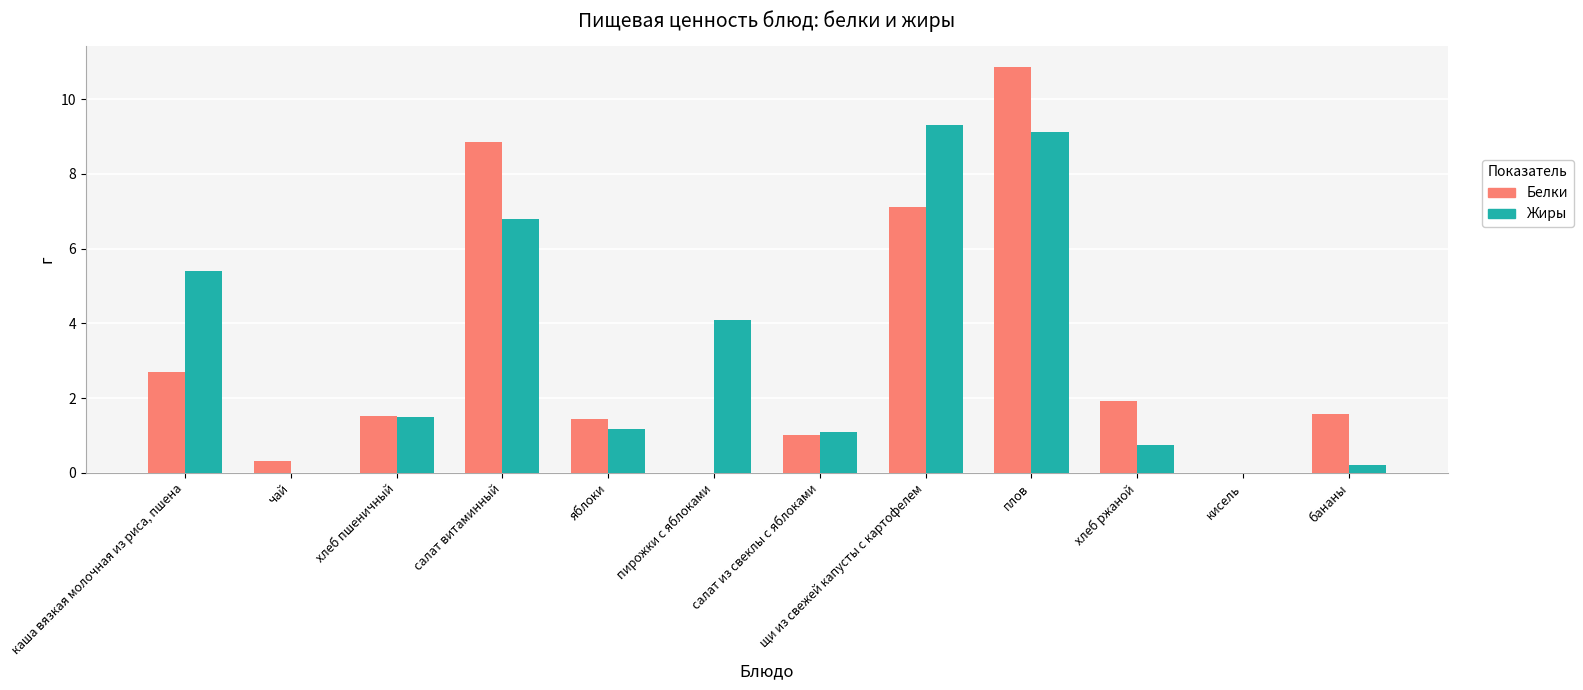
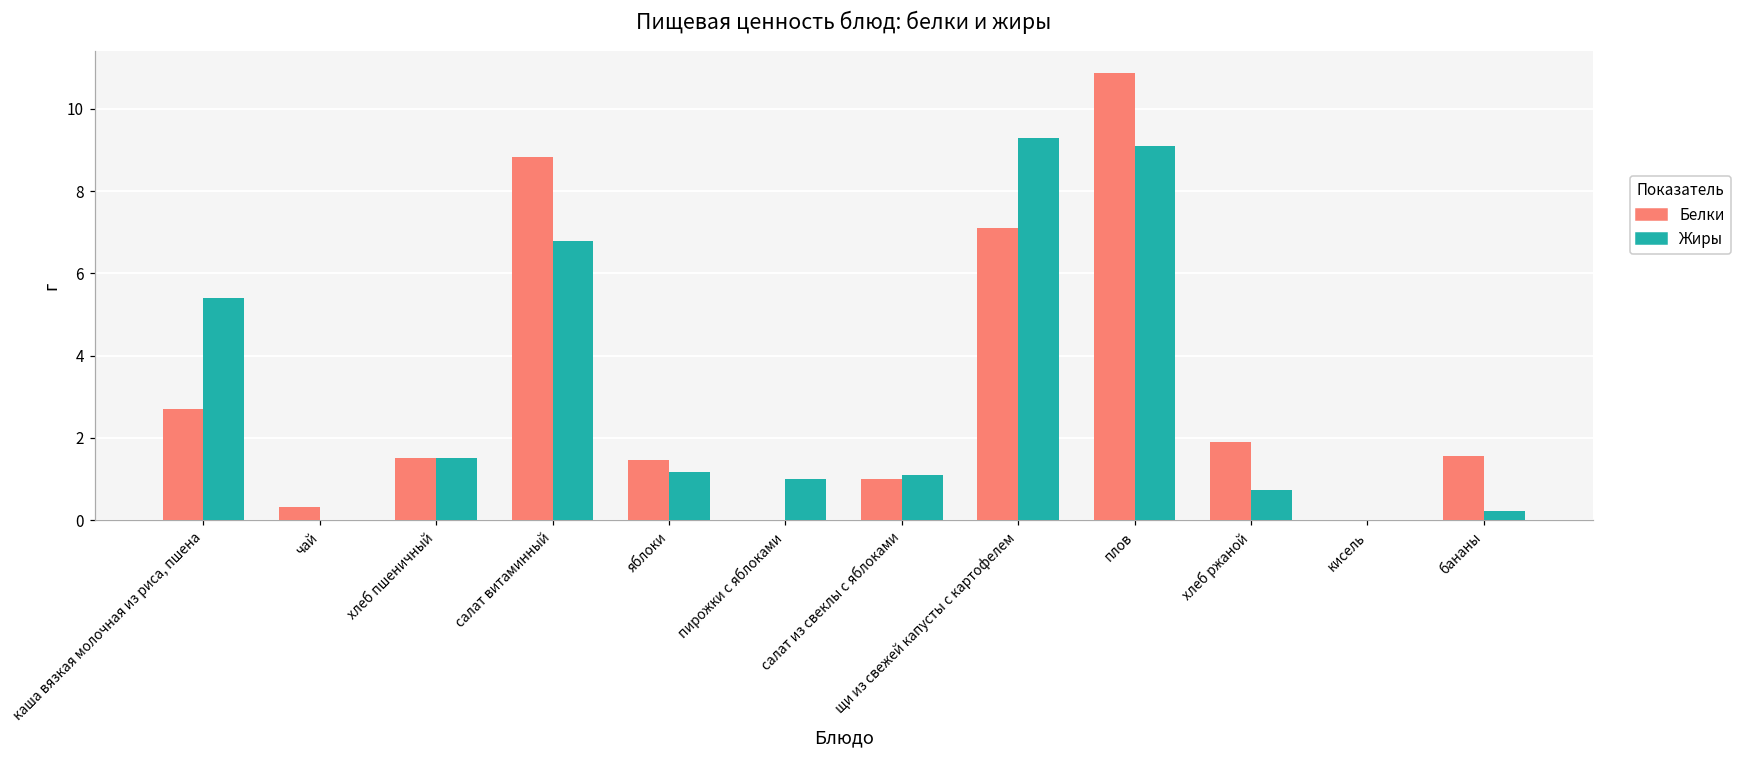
Жиры, пирожки с яблоками: 4.1 -> 1.0
